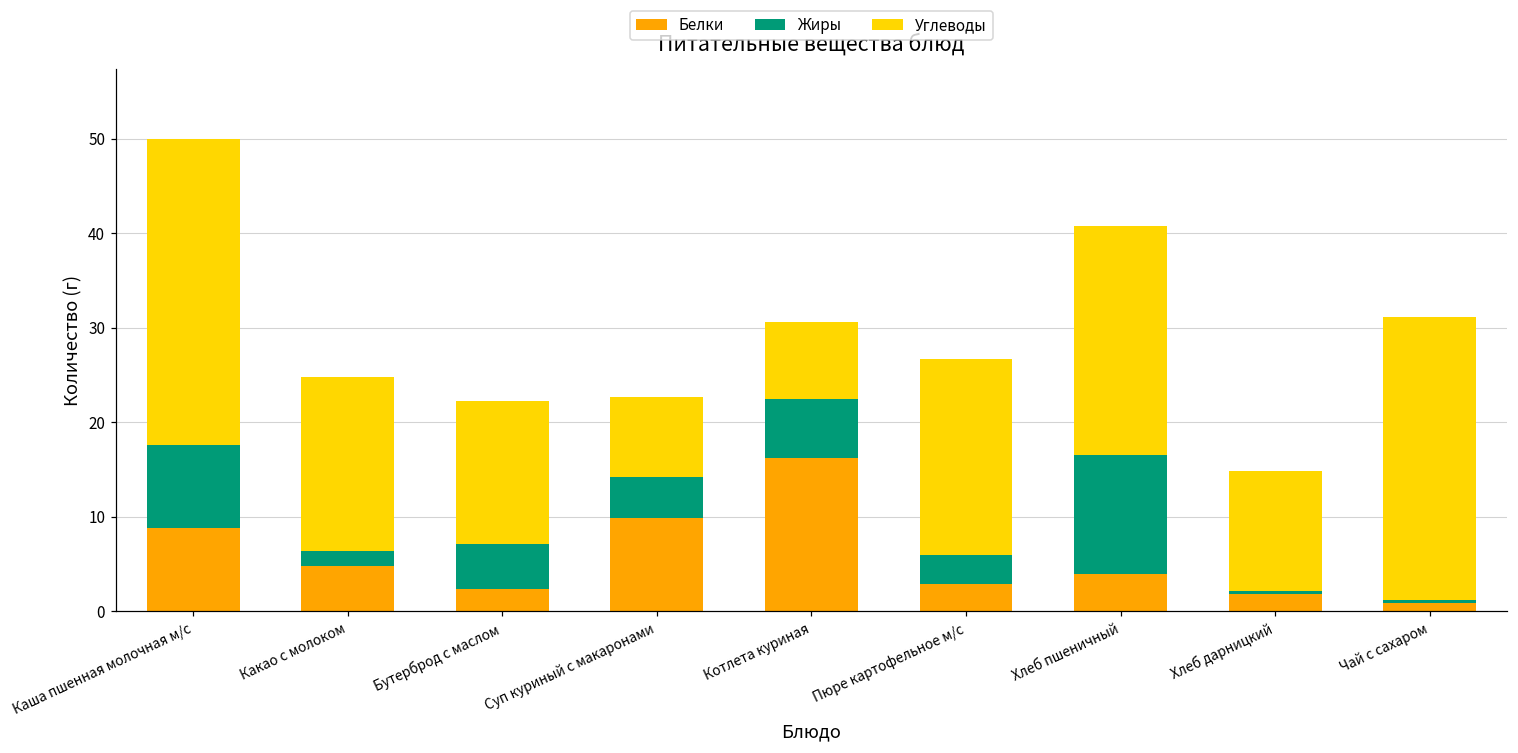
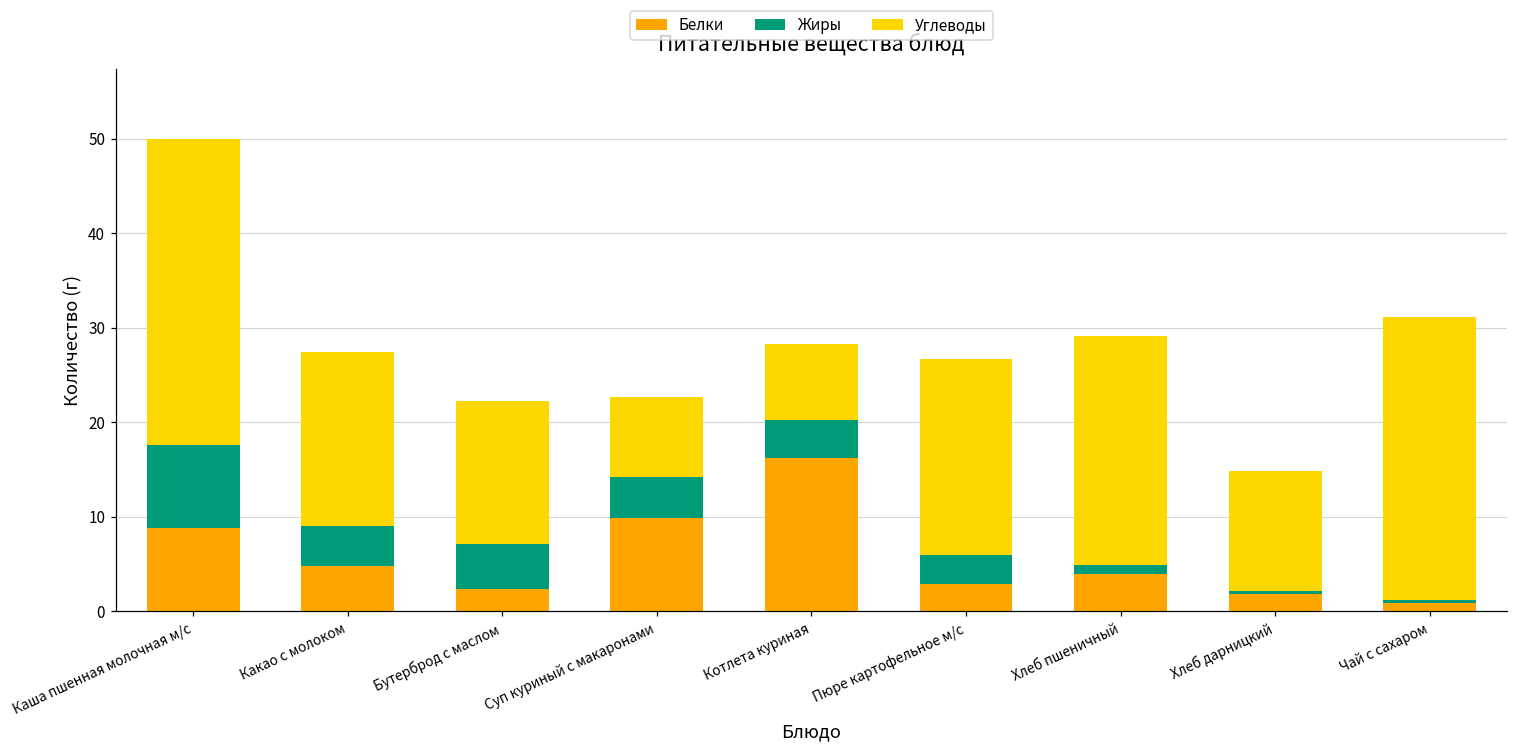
Жиры, Какао с молоком: 2 -> 4
Жиры, Котлета куриная: 6 -> 4
Жиры, Хлеб пшеничный: 13 -> 1
